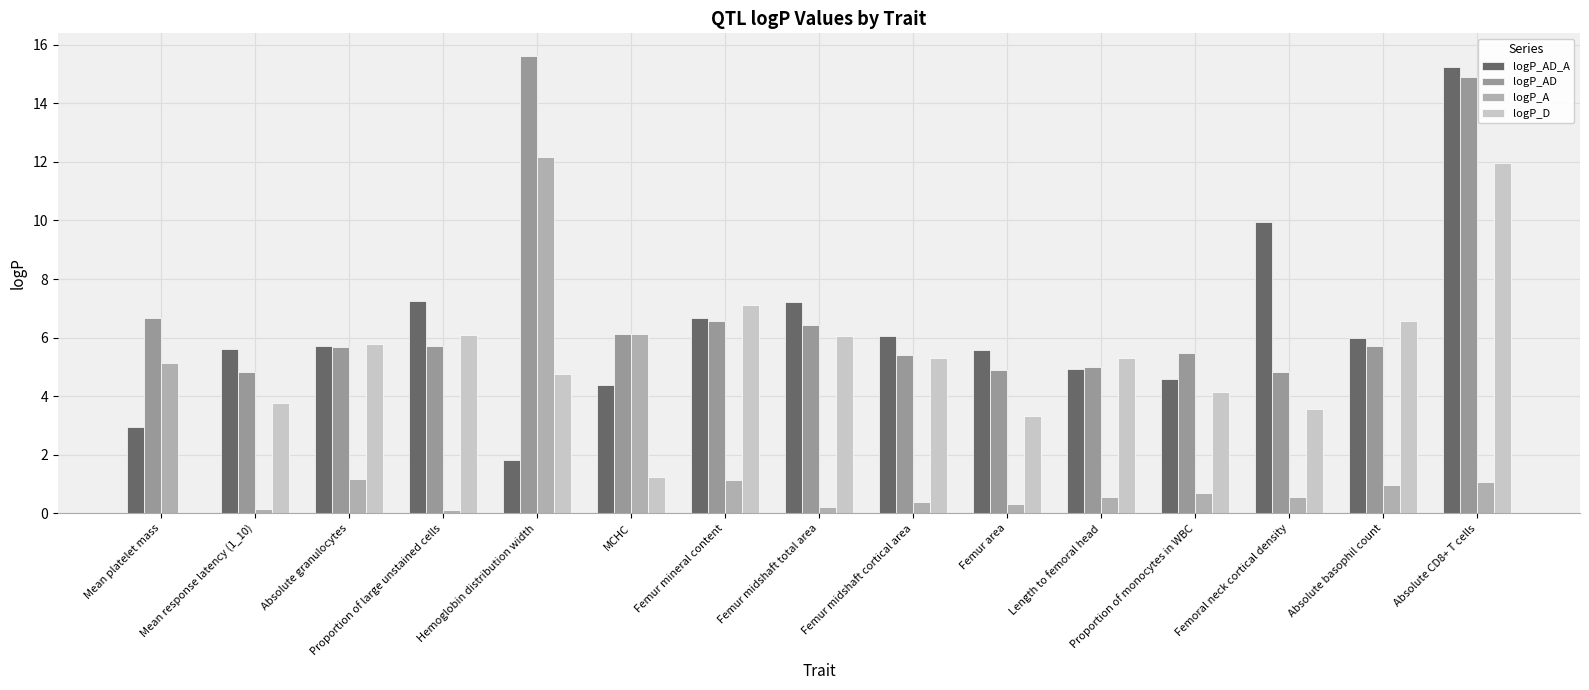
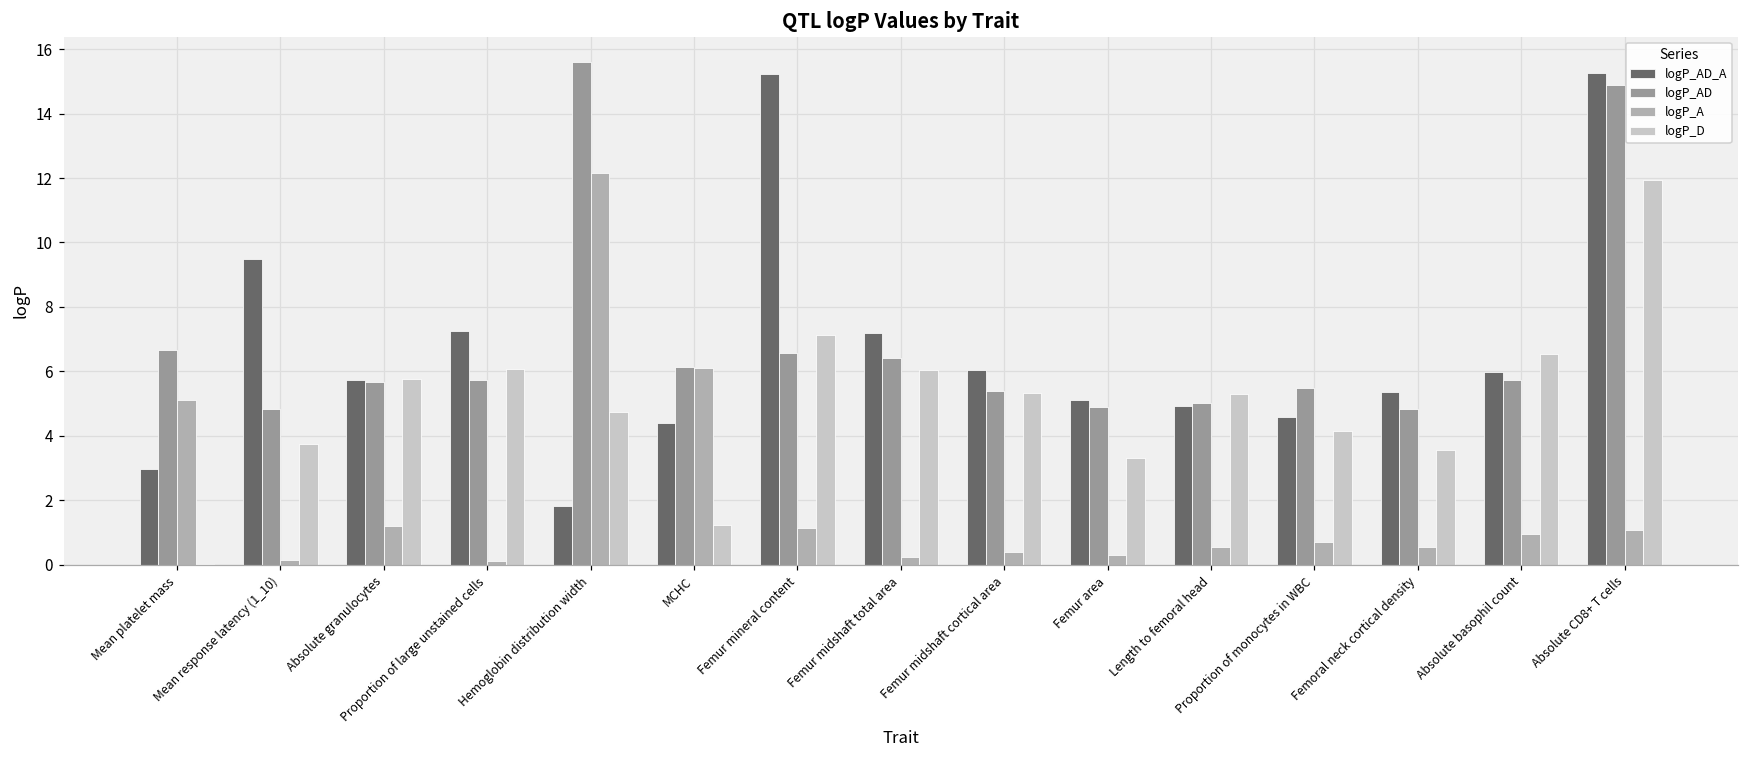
logP_AD_A, Mean response latency (1_10): 5.6 -> 9.5
logP_AD_A, Femur mineral content: 6.7 -> 15.2
logP_AD_A, Femur area: 5.6 -> 5.1
logP_AD_A, Femoral neck cortical density: 10.0 -> 5.4
